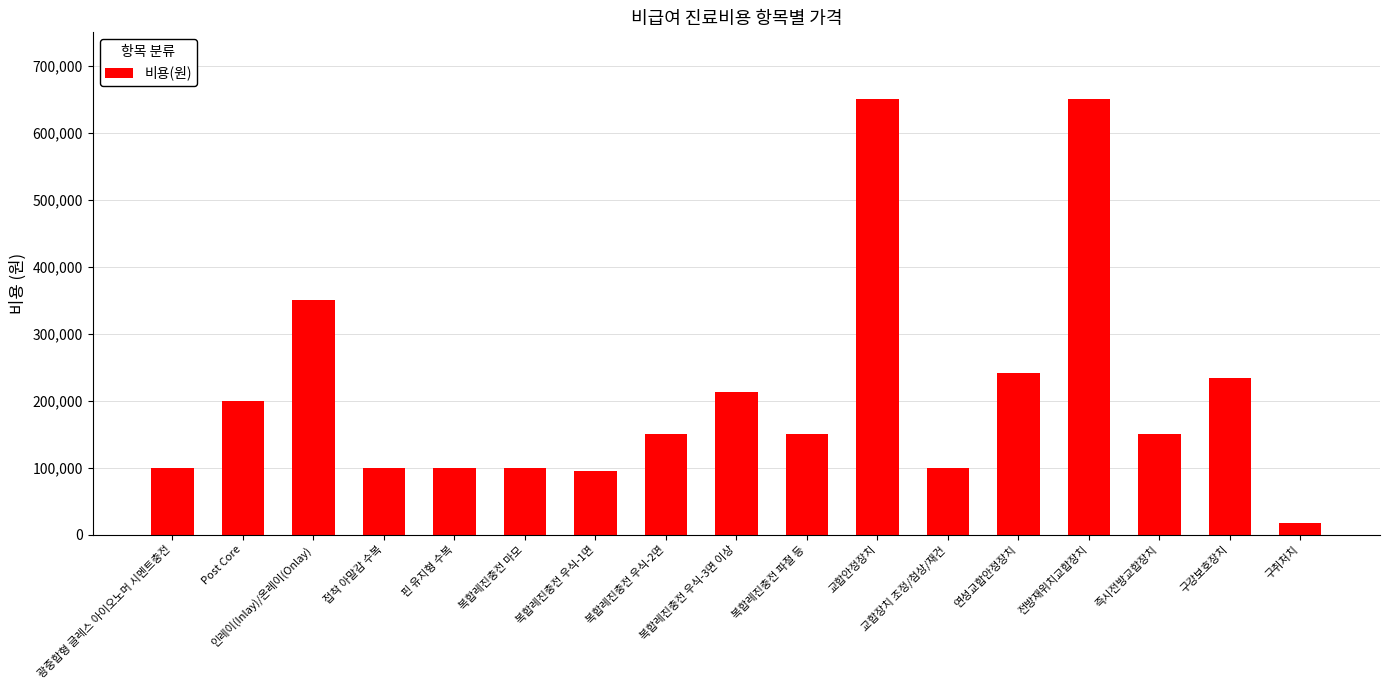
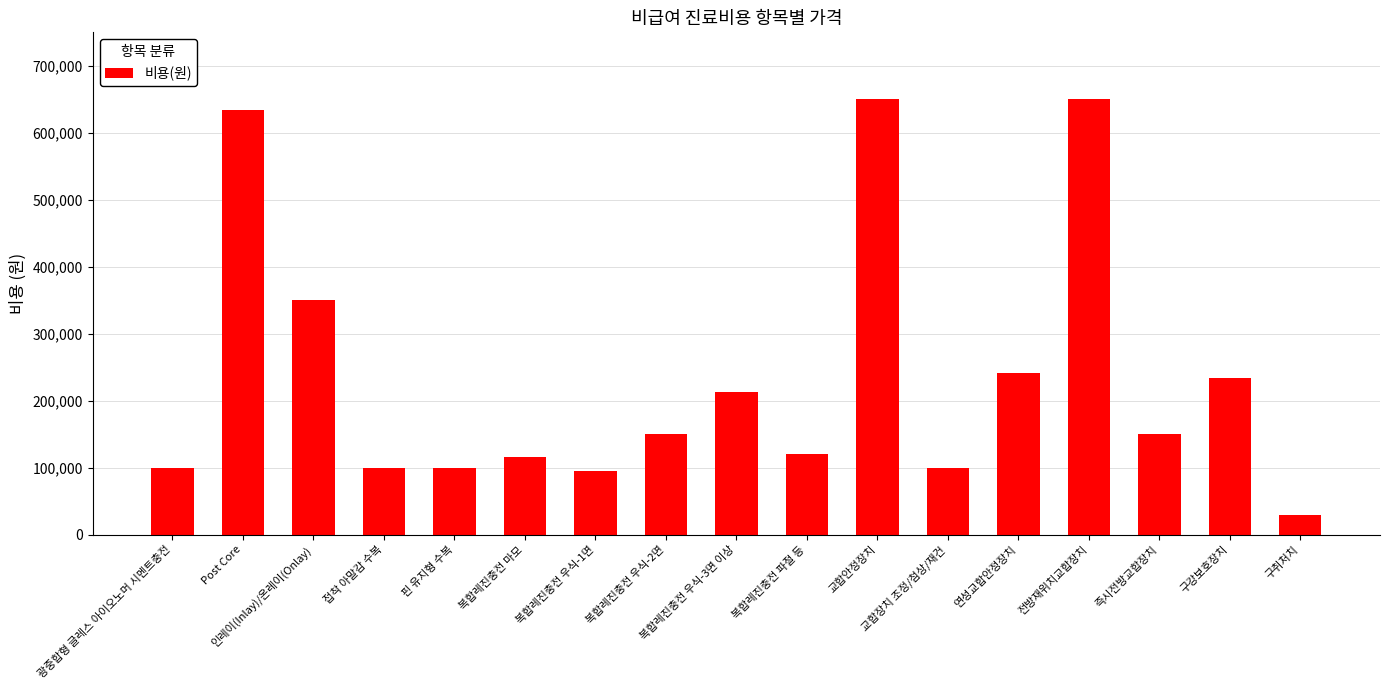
Post Core: 200,000 -> 630,000
복합레진충전 마모: 100,000 -> 120,000
복합레진충전 파절 등: 150,000 -> 120,000
구취처치: 20,000 -> 30,000
